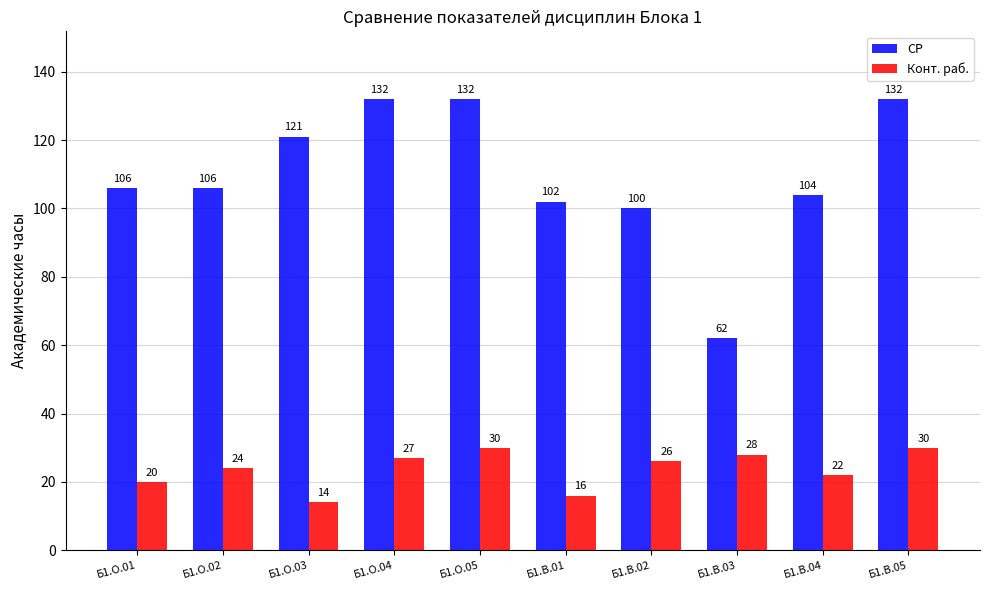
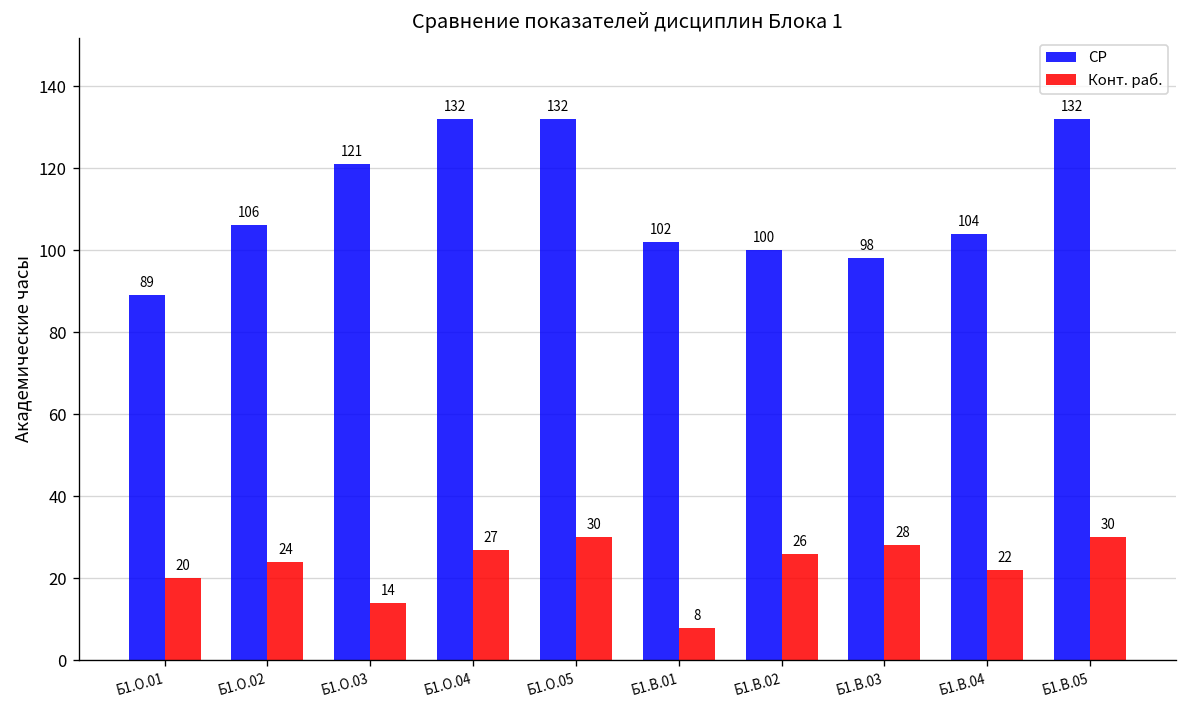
СР, Б1.О.01: 106 -> 89
Конт. раб., Б1.В.01: 16 -> 8
СР, Б1.В.03: 62 -> 98
